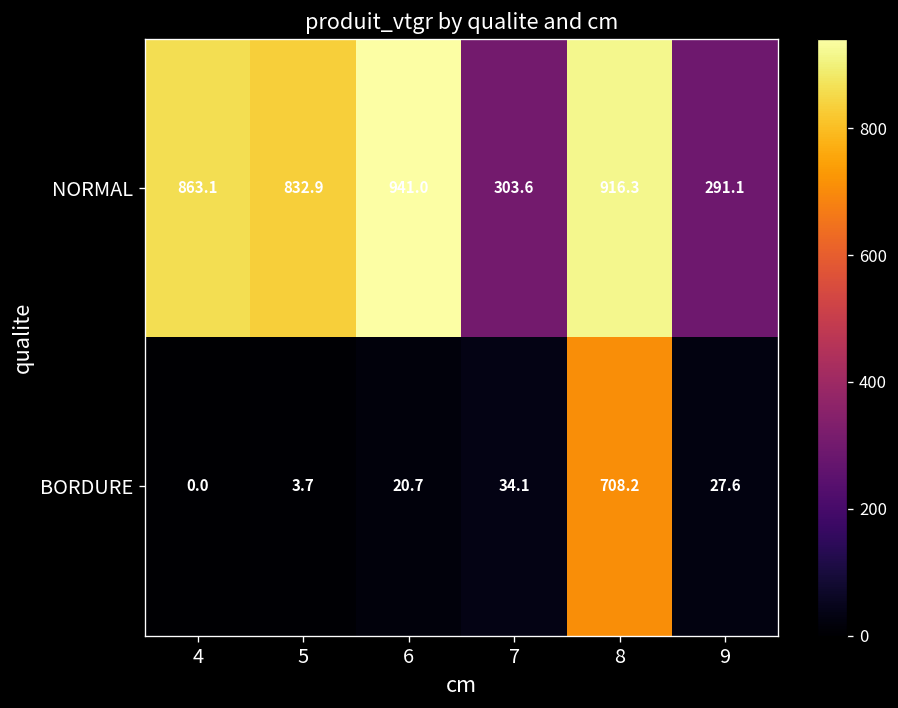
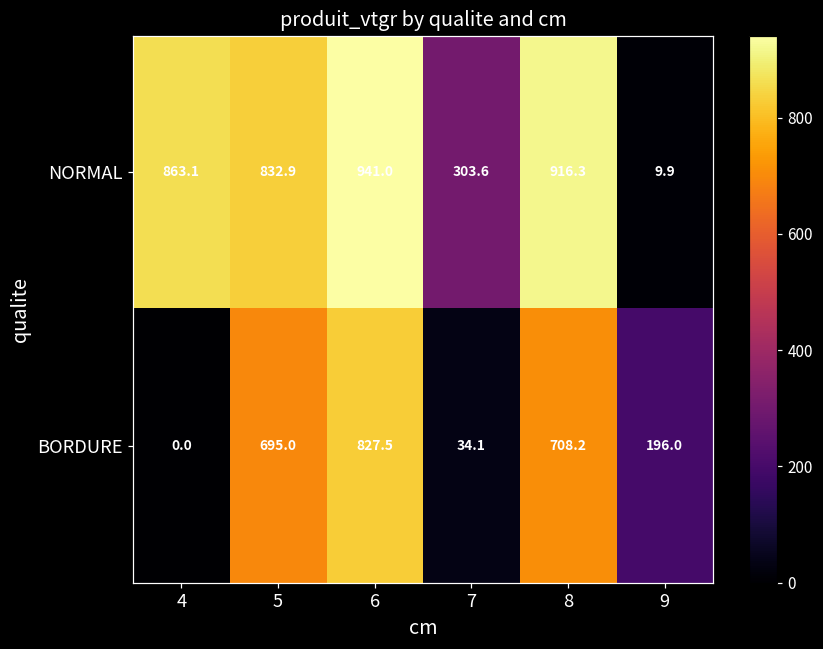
NORMAL, 9: 291.1 -> 9.9
BORDURE, 5: 3.7 -> 695.0
BORDURE, 6: 20.7 -> 827.5
BORDURE, 9: 27.6 -> 196.0
